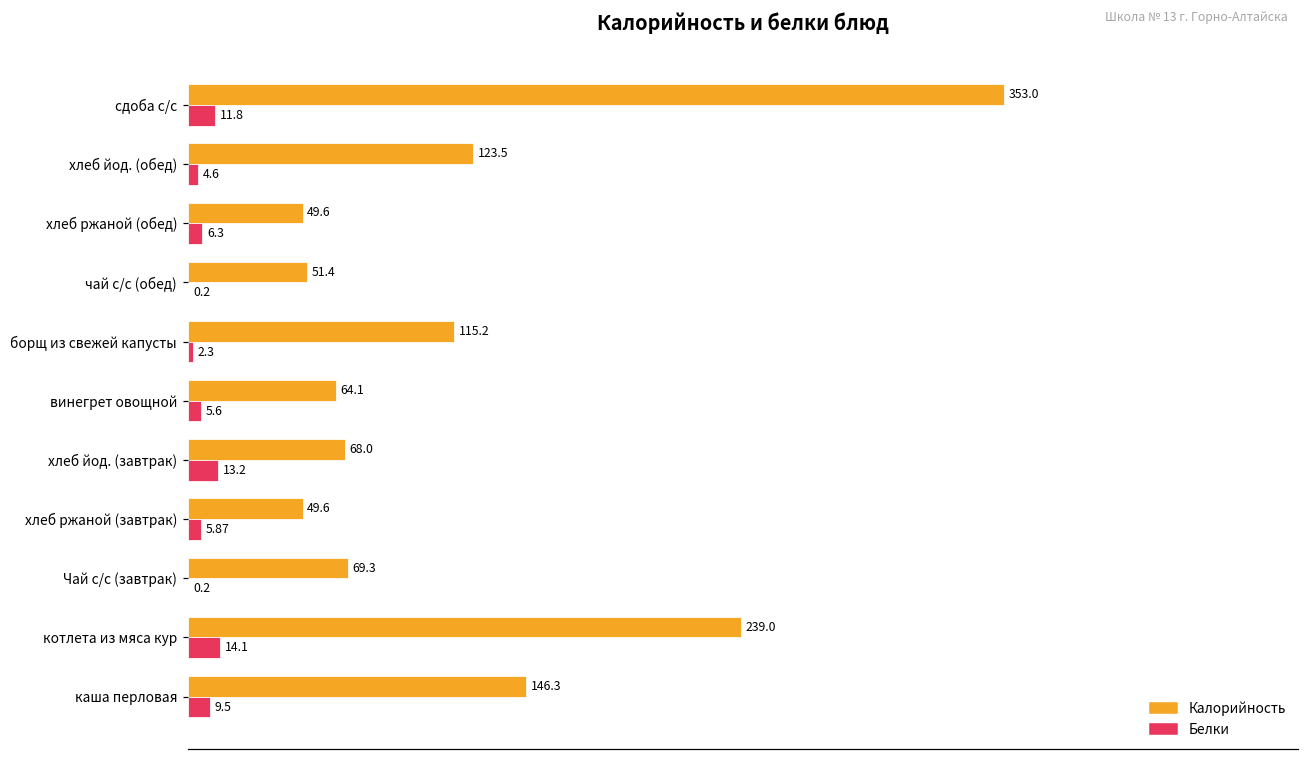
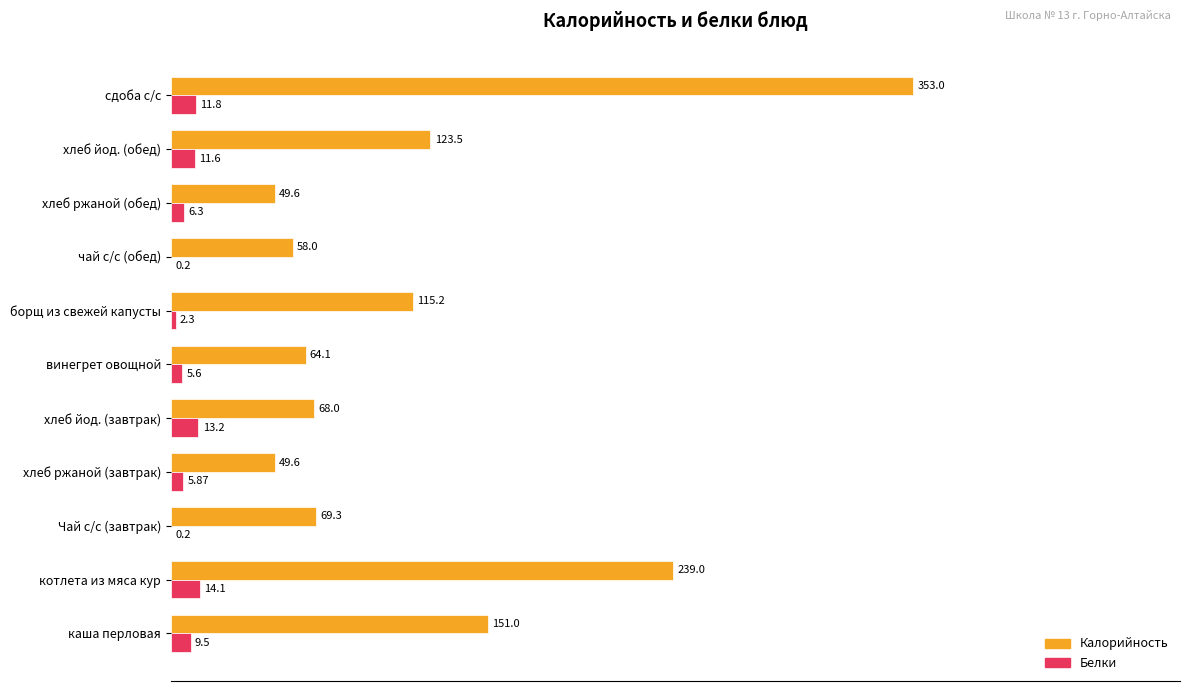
Белки, хлеб йод. (обед): 4.6 -> 11.6
Калорийность, чай с/с (обед): 51.4 -> 58.0
Калорийность, каша перловая: 146.3 -> 151.0
